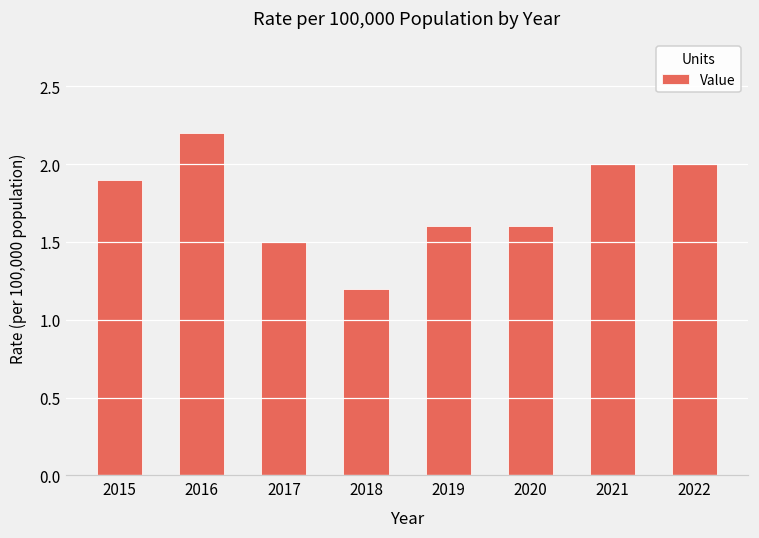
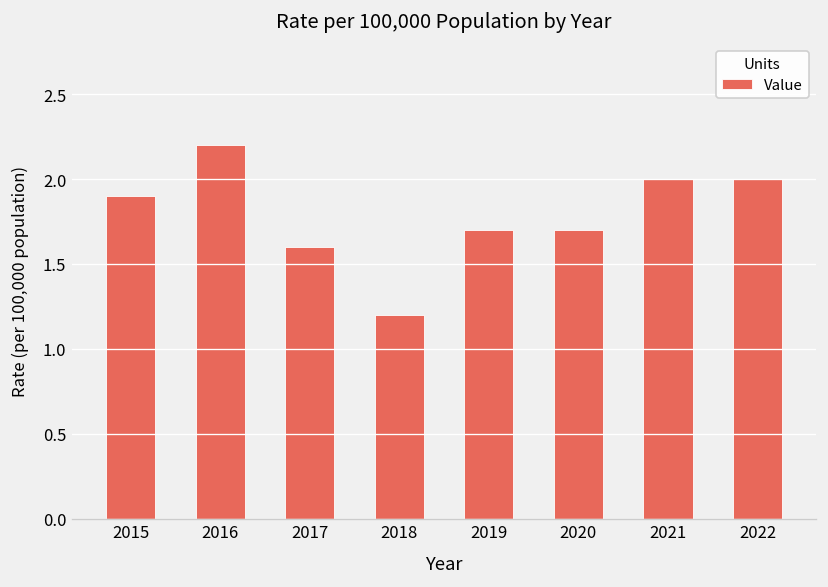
2017: 1.5 -> 1.6
2019: 1.6 -> 1.7
2020: 1.6 -> 1.7
